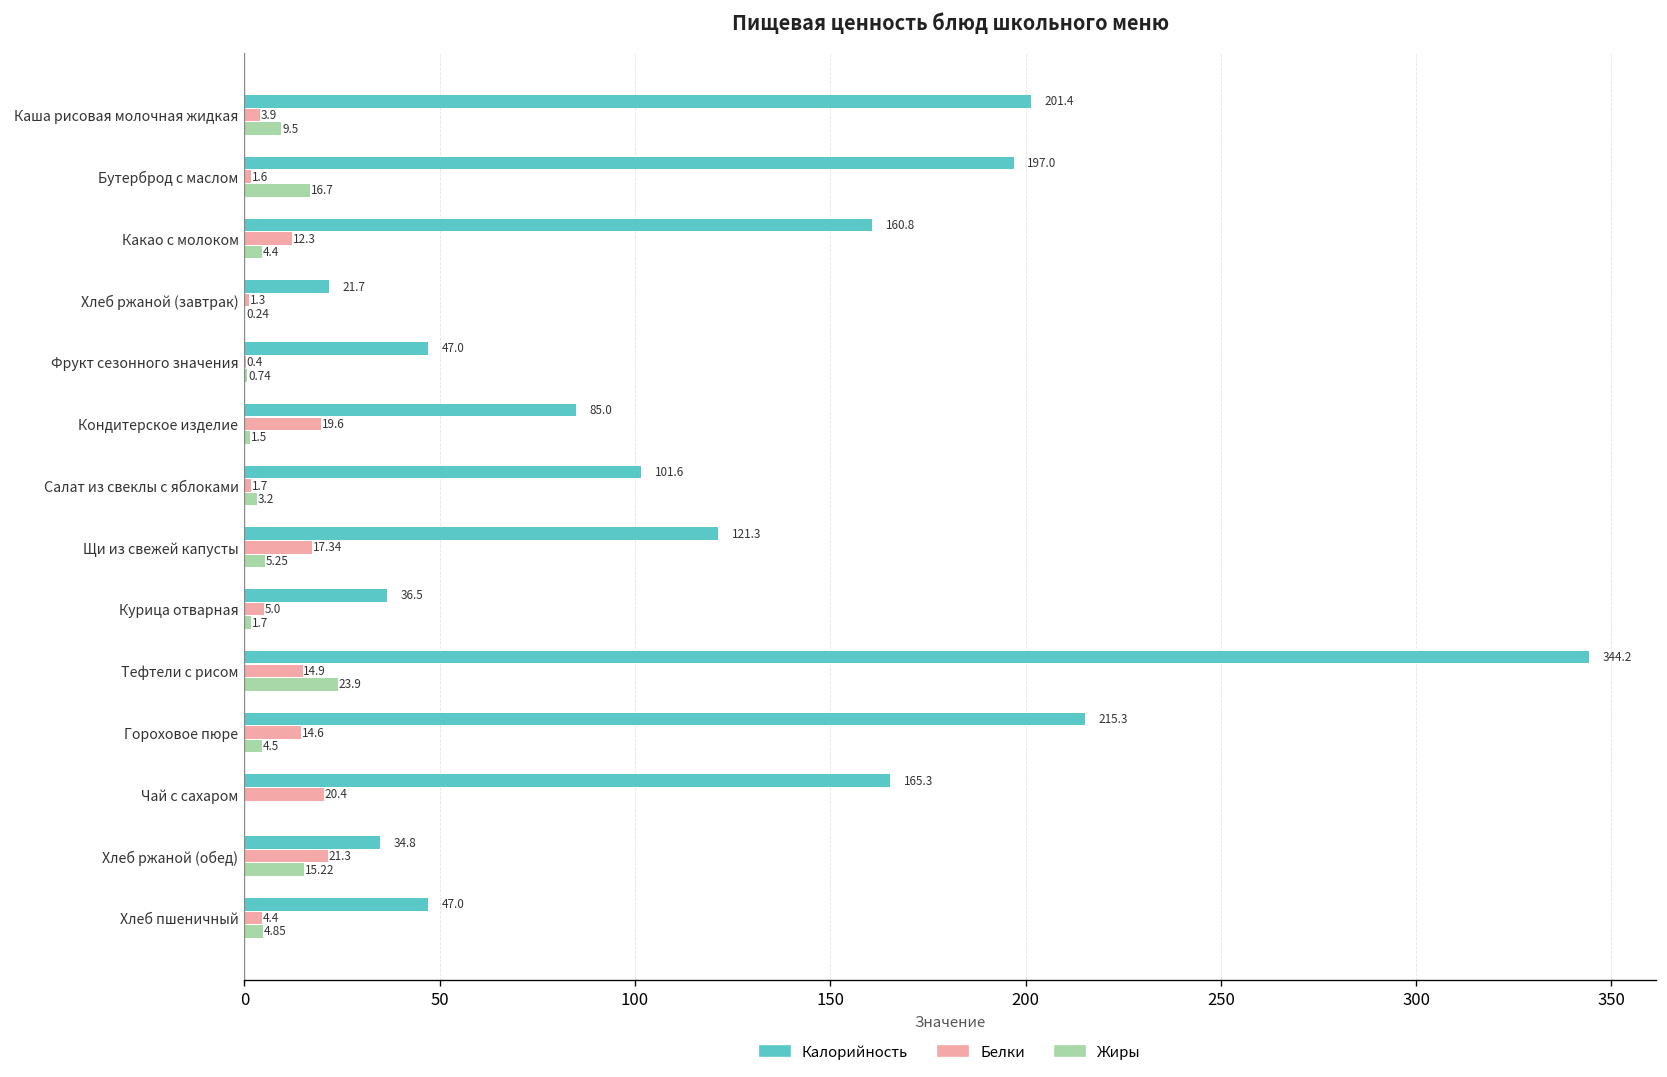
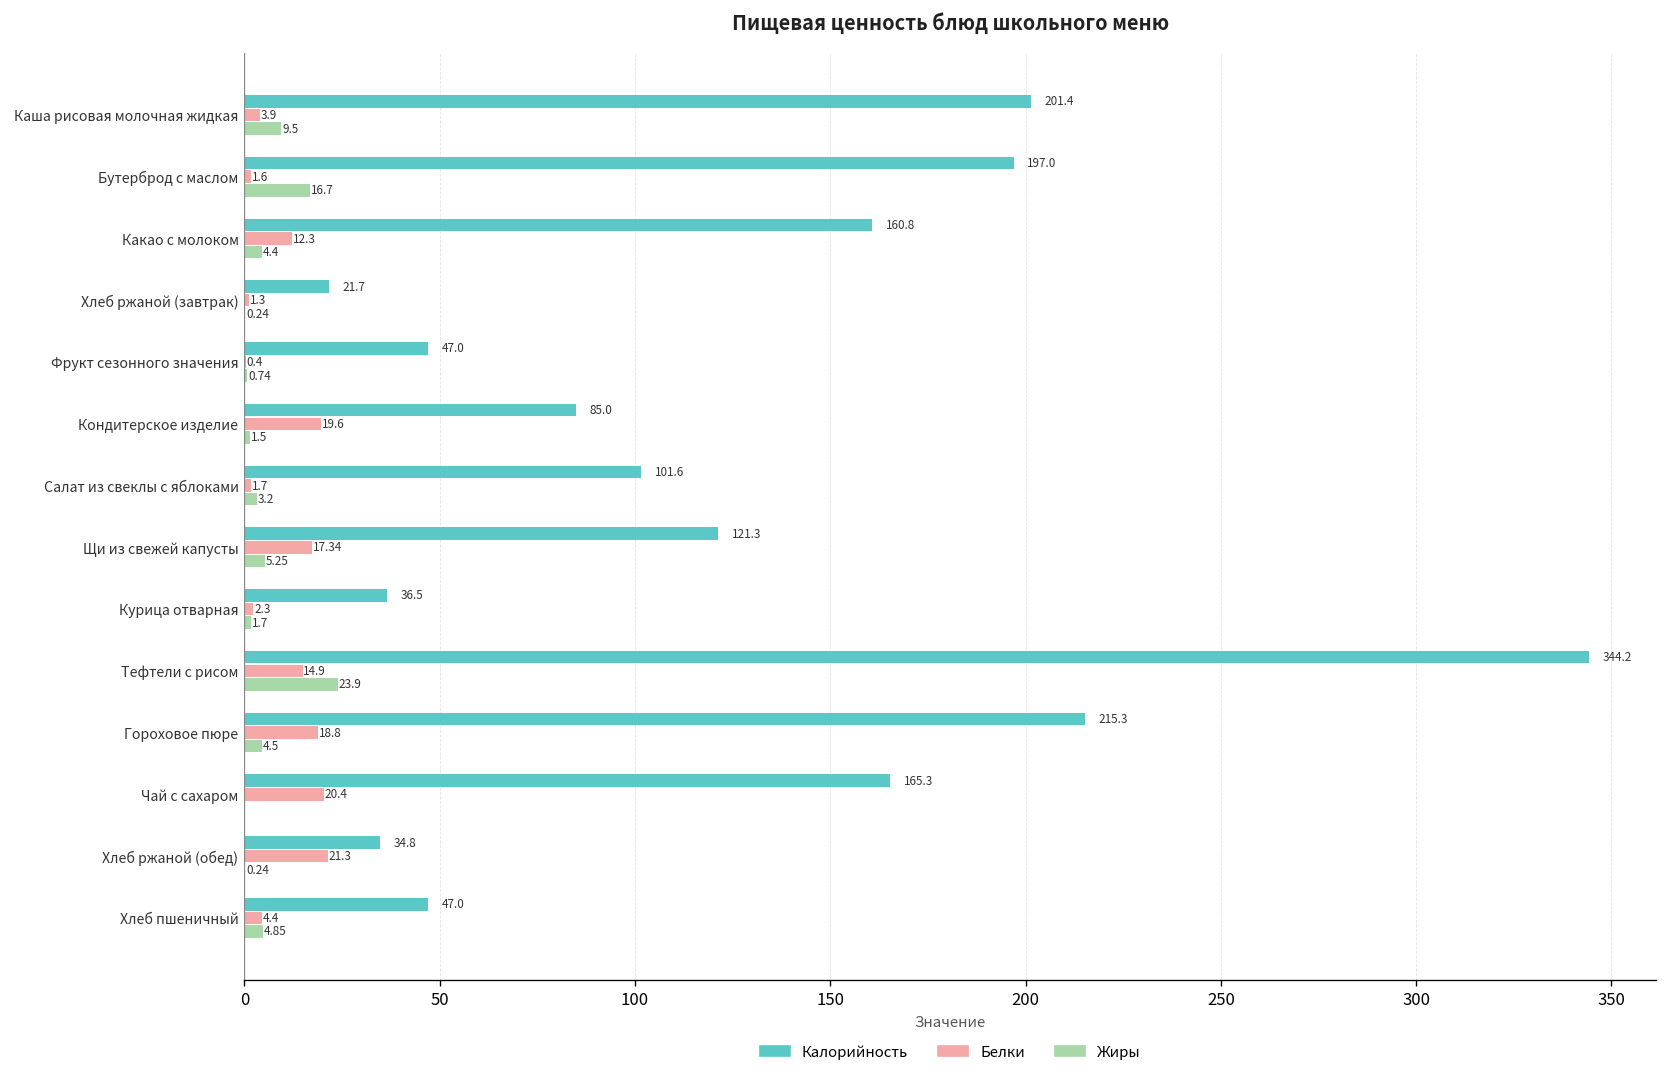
Белки, Курица отварная: 5.0 -> 2.3
Белки, Гороховое пюре: 14.6 -> 18.8
Жиры, Хлеб ржаной (обед): 15.22 -> 0.24
